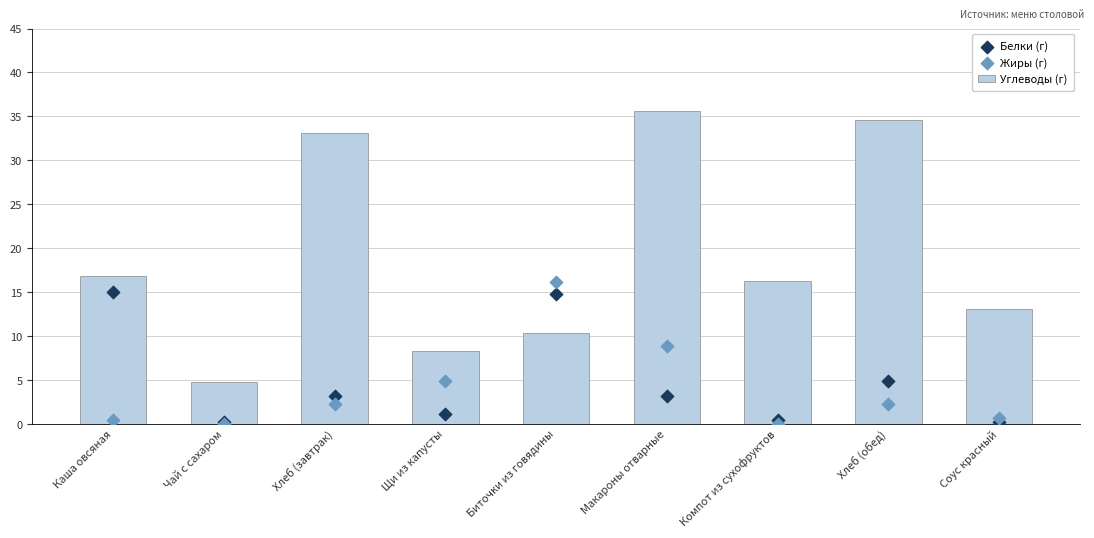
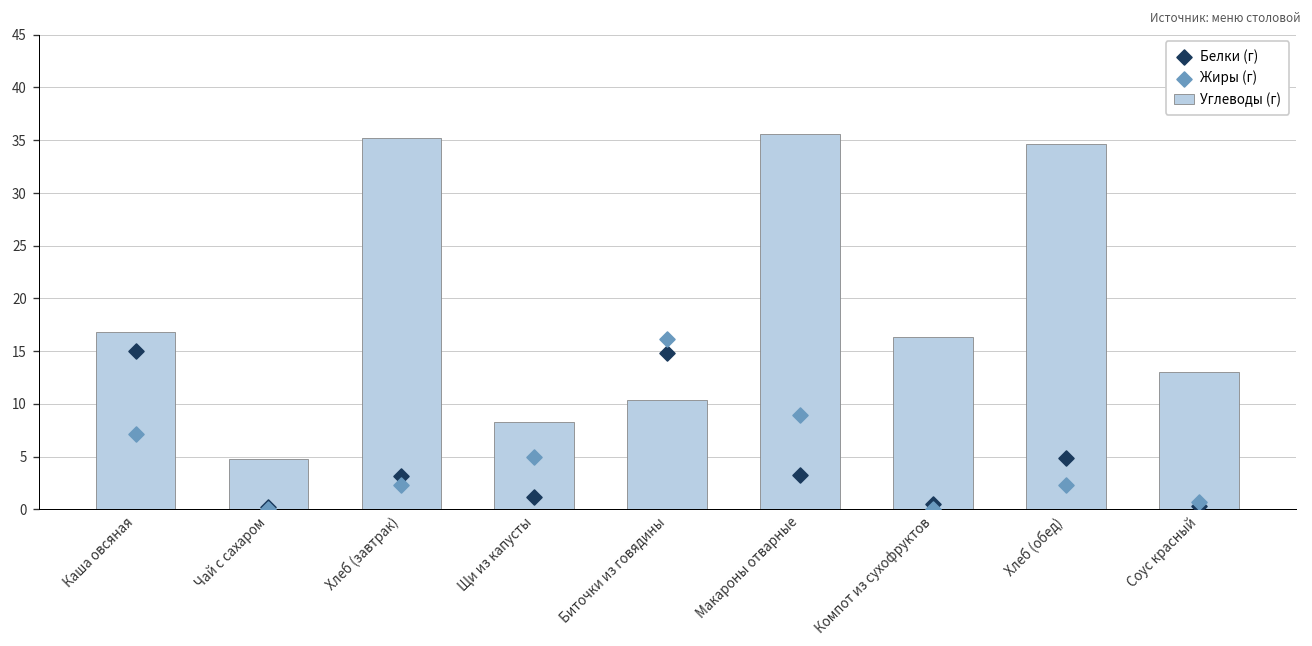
Жиры (г), Каша овсяная: 0 -> 7
Углеводы (г), Хлеб (завтрак): 33 -> 35
